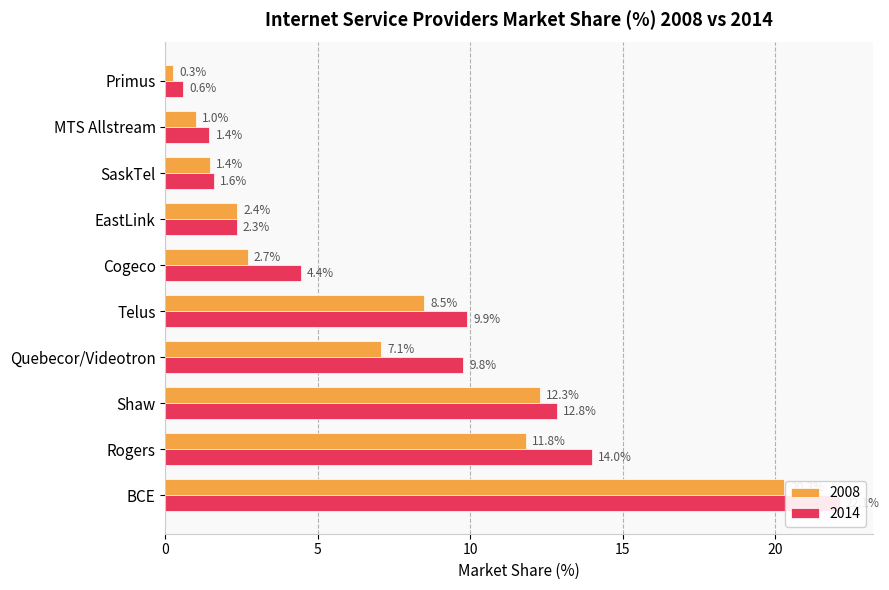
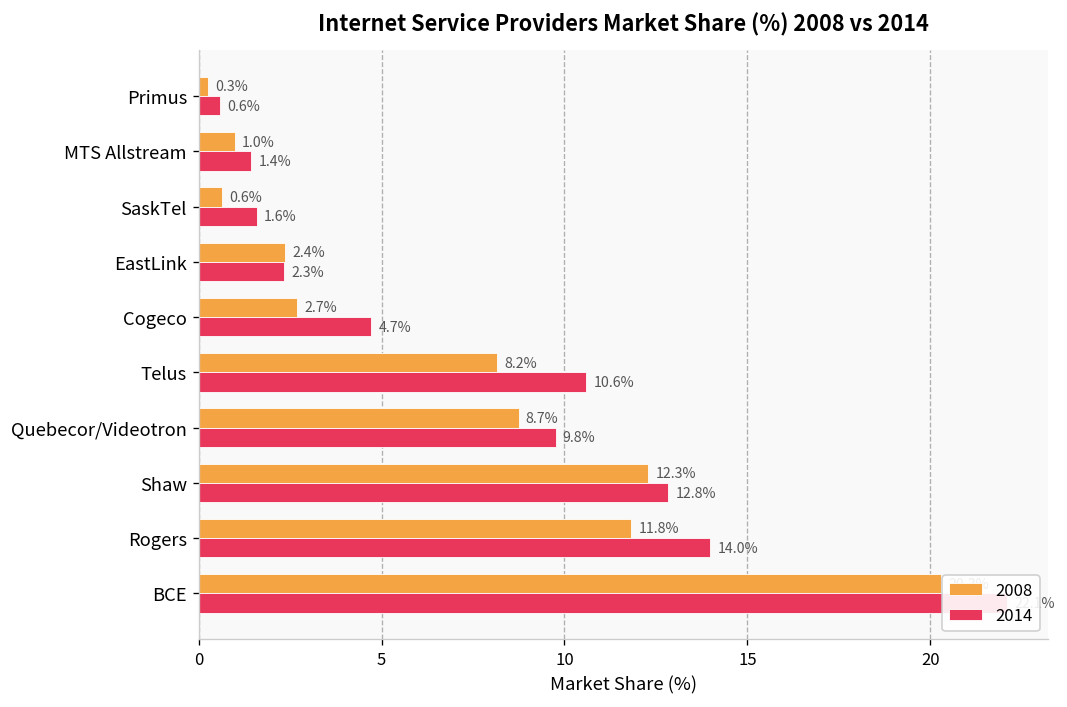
2008, SaskTel: 1.4% -> 0.6%
2014, Cogeco: 4.4% -> 4.7%
2008, Telus: 8.5% -> 8.2%
2014, Telus: 9.9% -> 10.6%
2008, Quebecor/Videotron: 7.1% -> 8.7%
